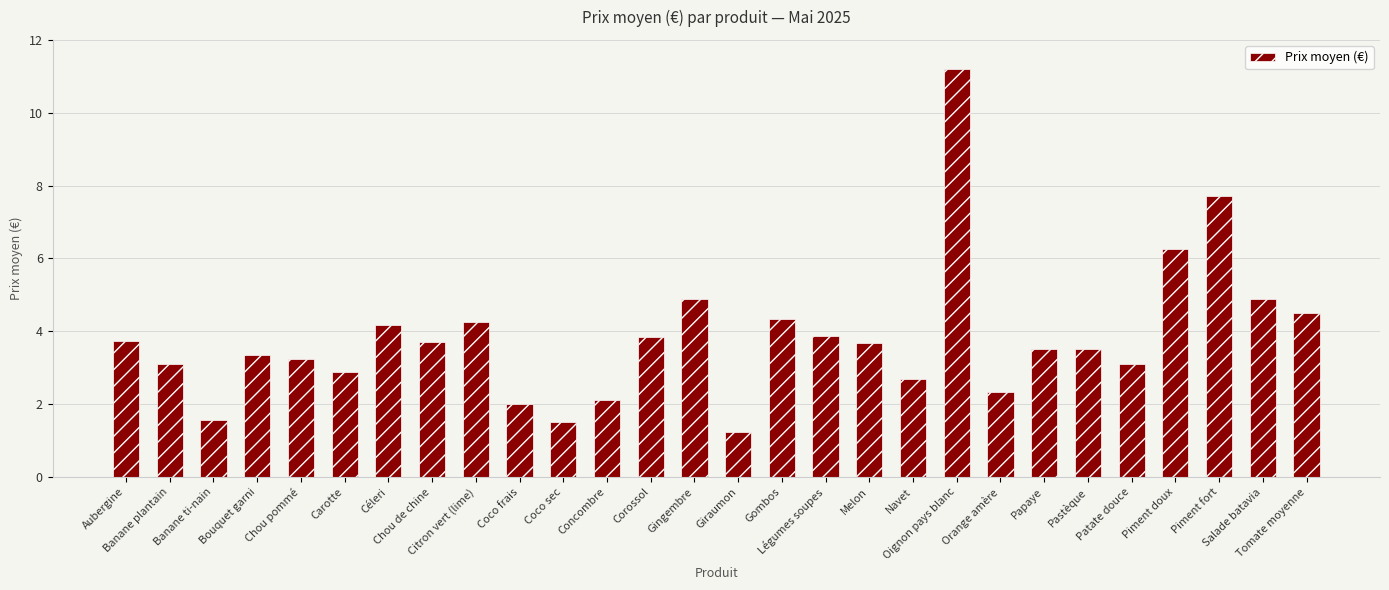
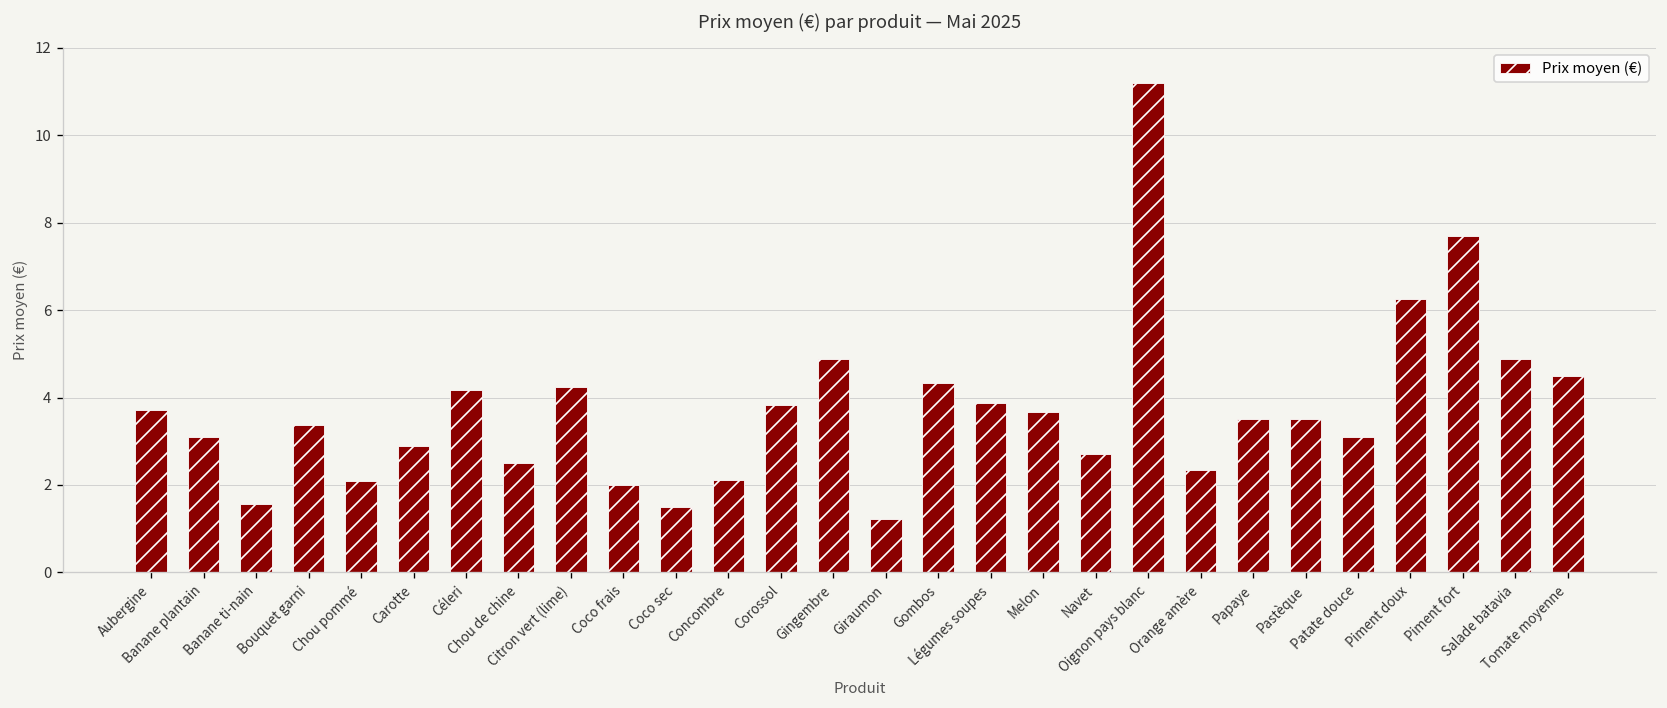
Chou pommé: 3.3 -> 2.1
Chou de chine: 3.7 -> 2.5
